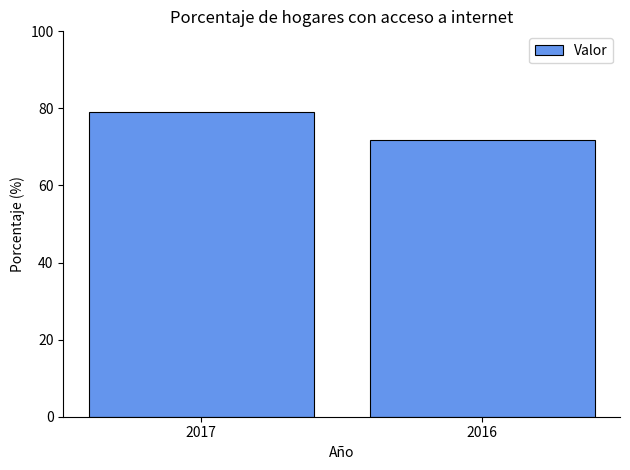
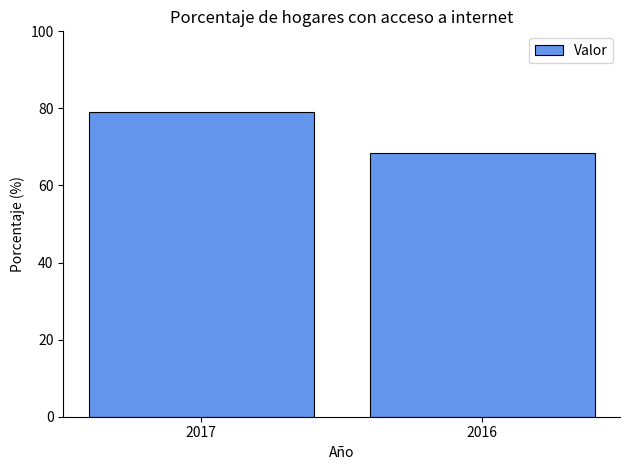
2016: 72 -> 69
